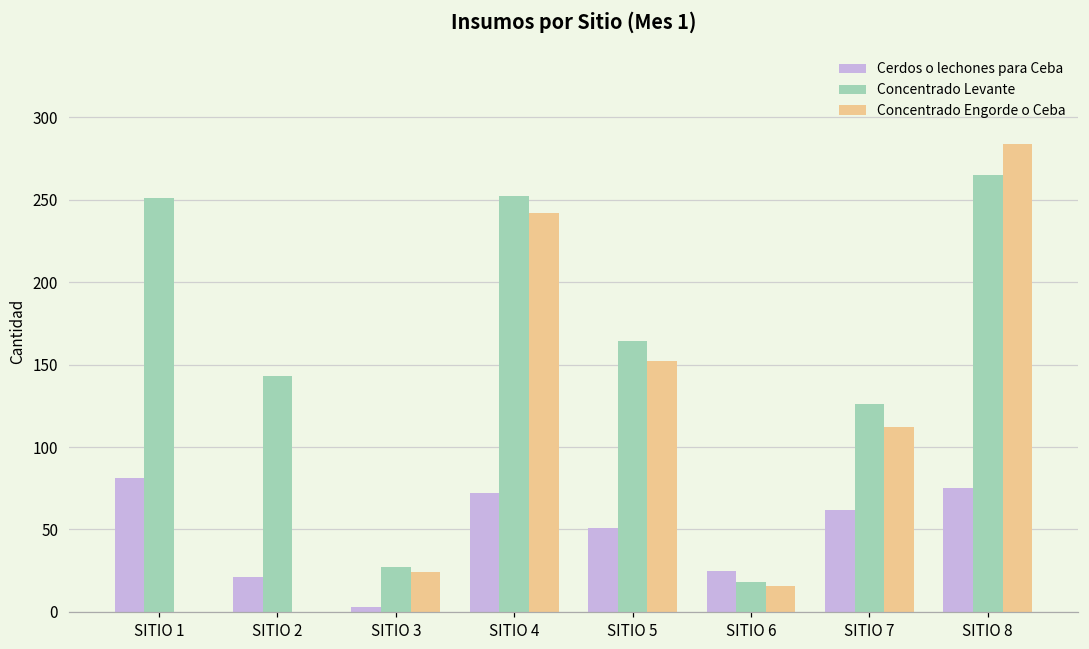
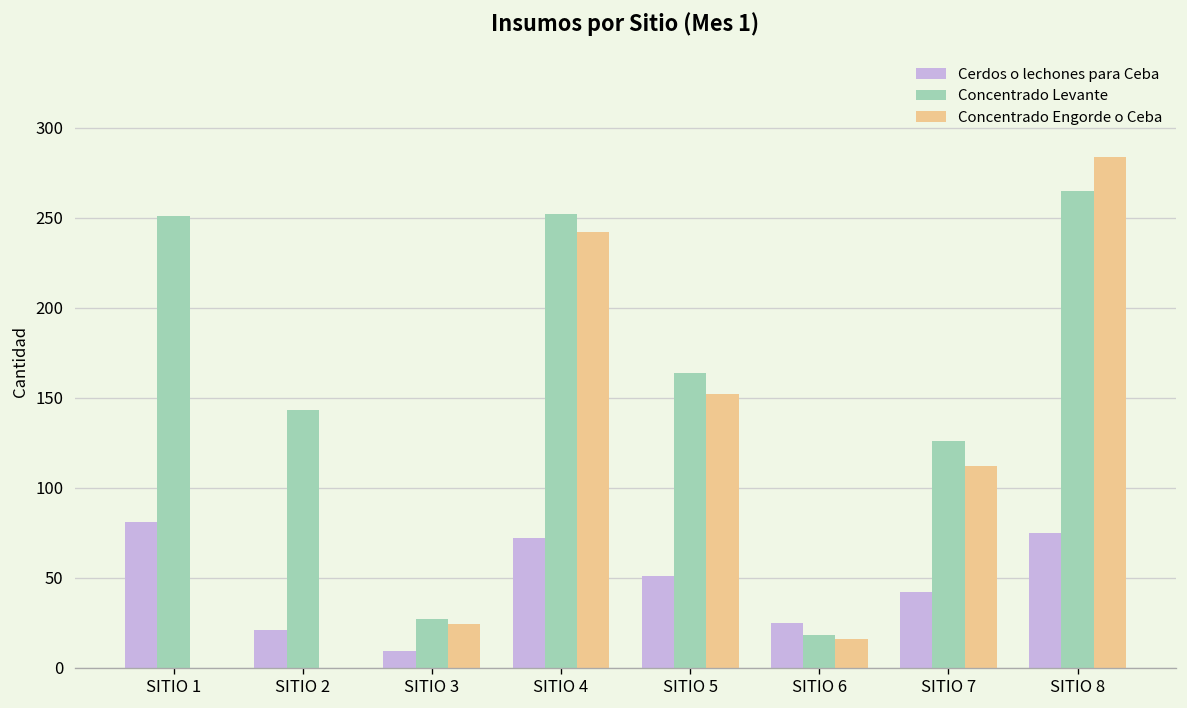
Cerdos o lechones para Ceba, SITIO 3: 3 -> 9
Cerdos o lechones para Ceba, SITIO 7: 62 -> 42
